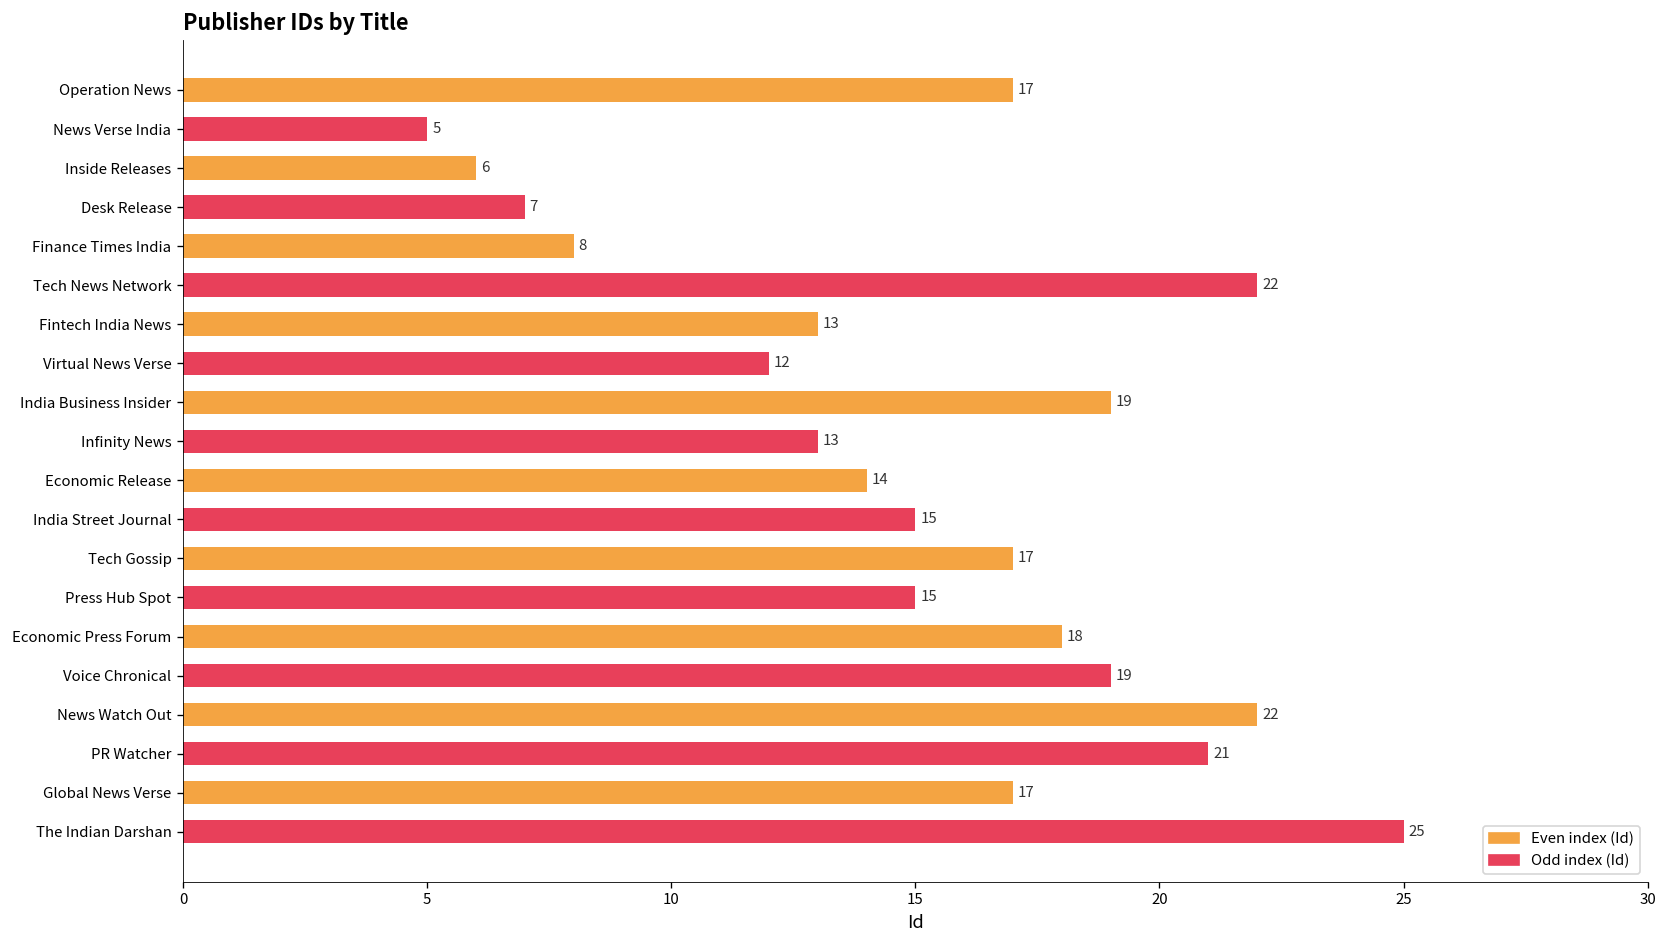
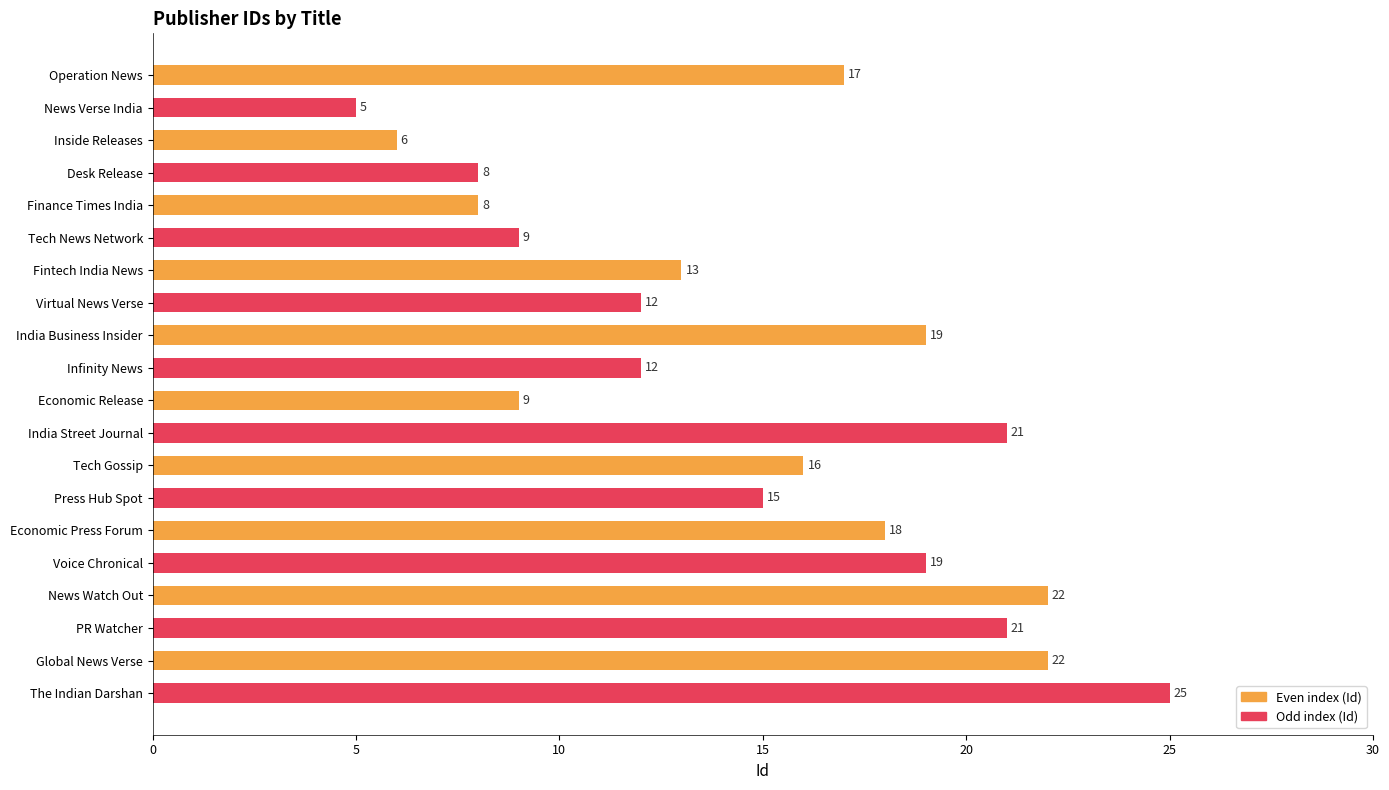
Desk Release: 7 -> 8
Tech News Network: 22 -> 9
Infinity News: 13 -> 12
Economic Release: 14 -> 9
India Street Journal: 15 -> 21
Tech Gossip: 17 -> 16
Global News Verse: 17 -> 22
